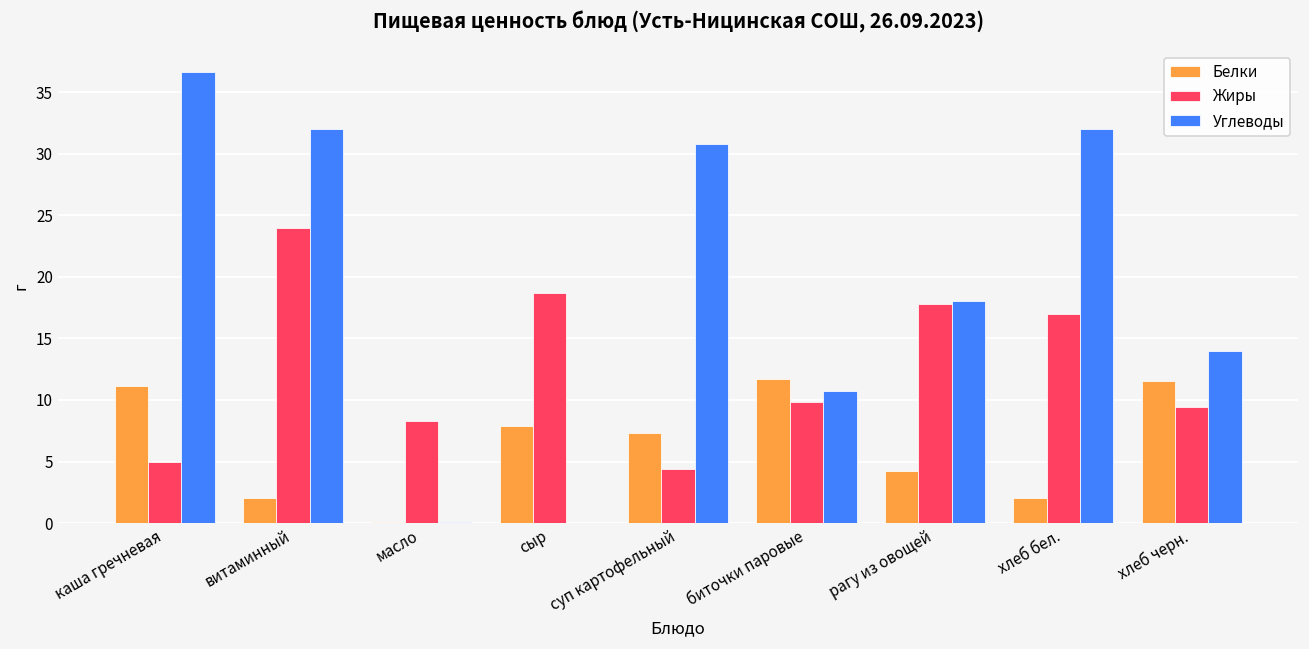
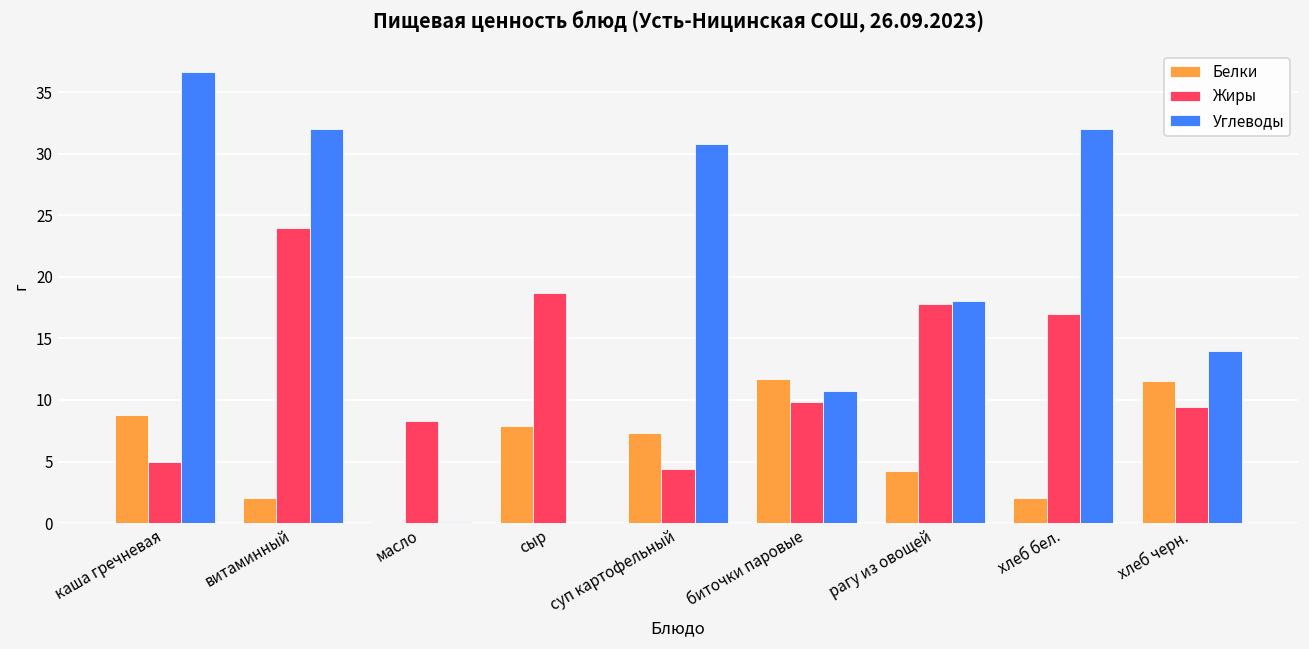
Белки, каша гречневая: 11.1 -> 8.8
